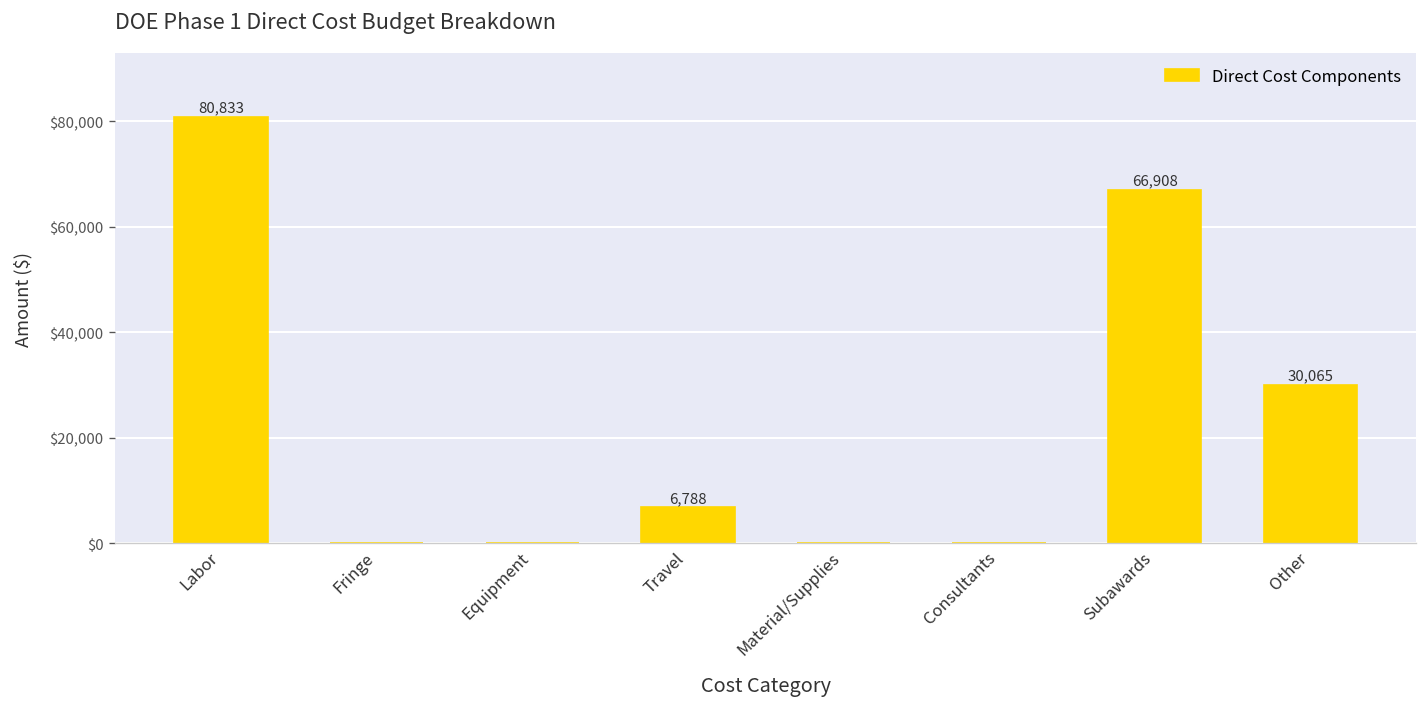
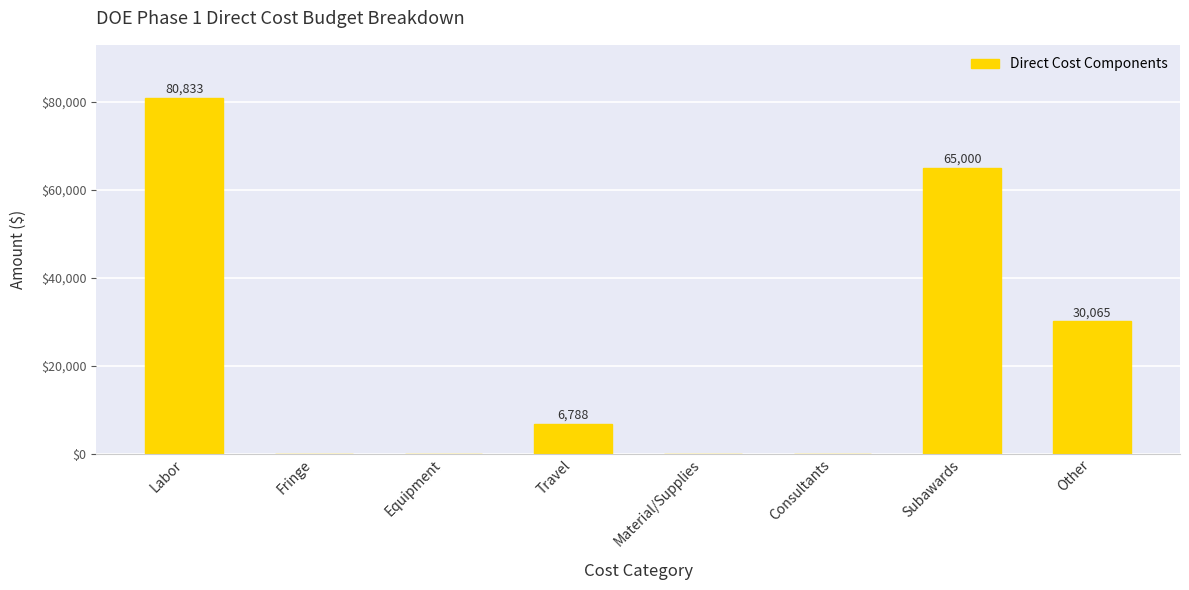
Subawards: 66,908 -> 65,000
